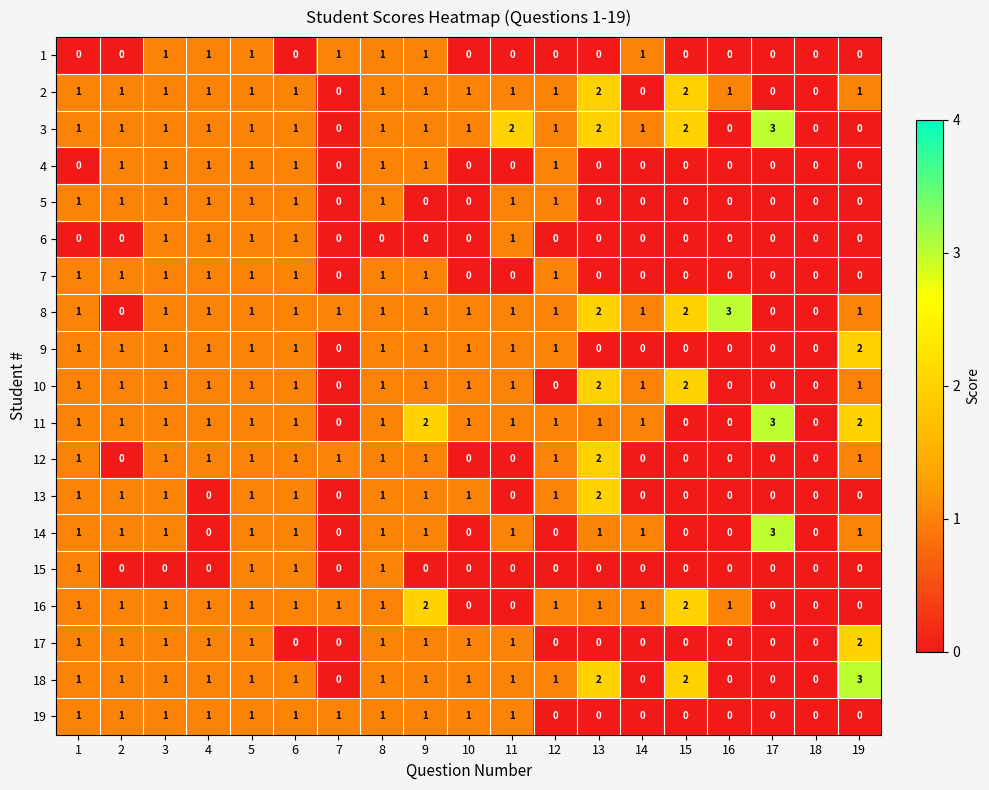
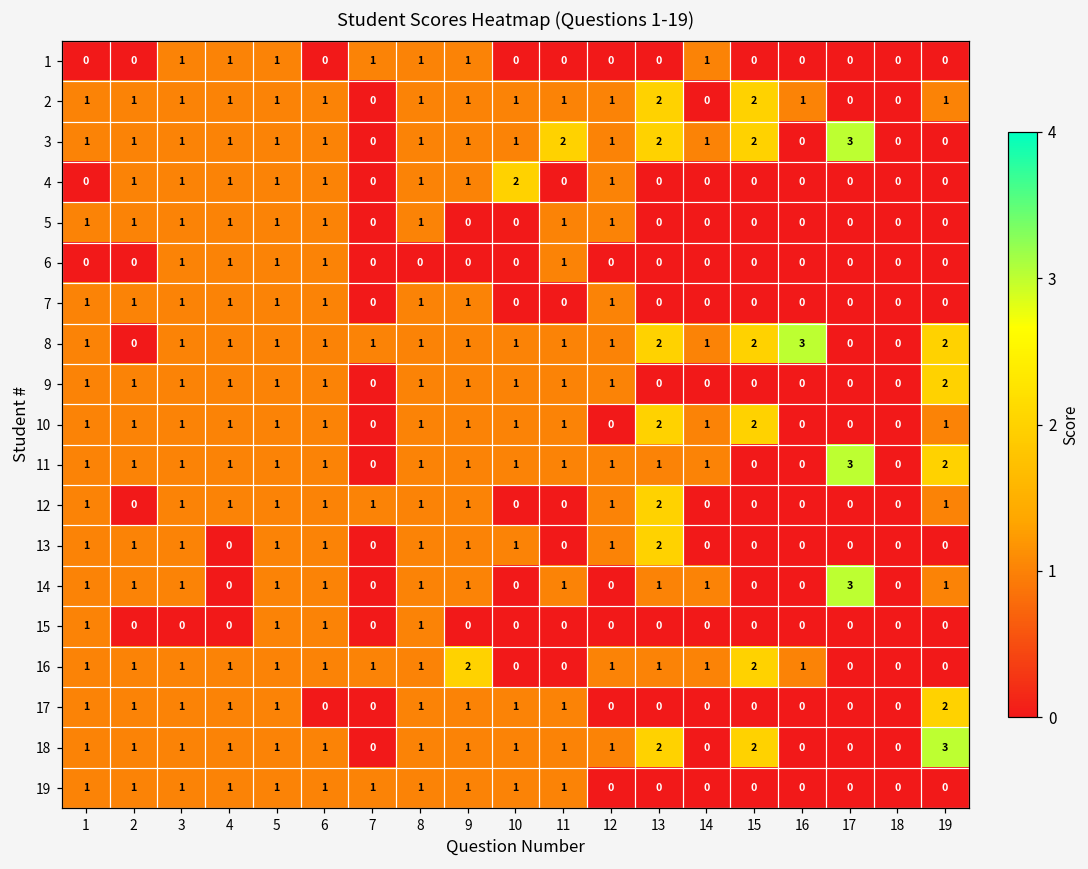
4, 10: 0 -> 2
8, 19: 1 -> 2
11, 9: 2 -> 1
